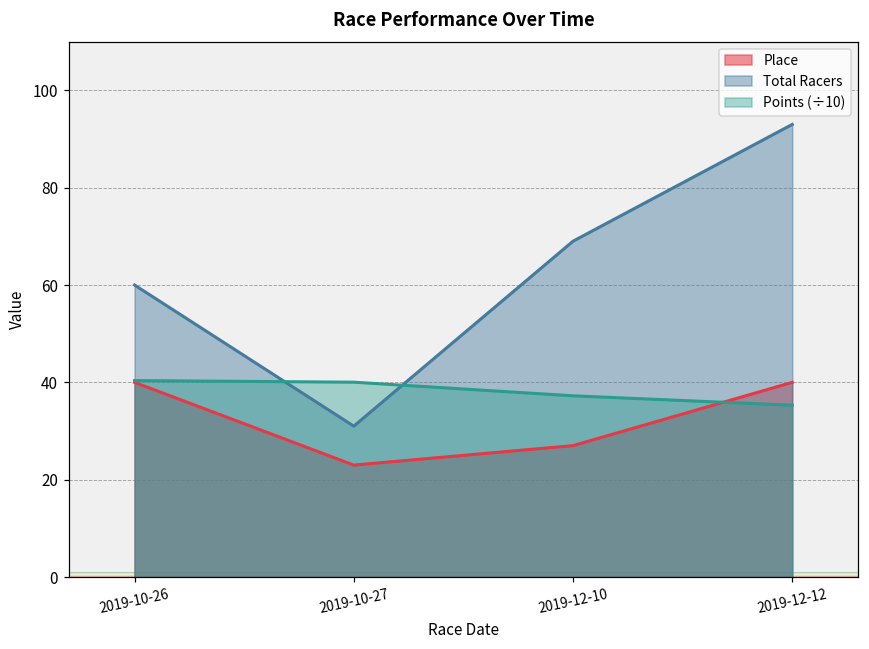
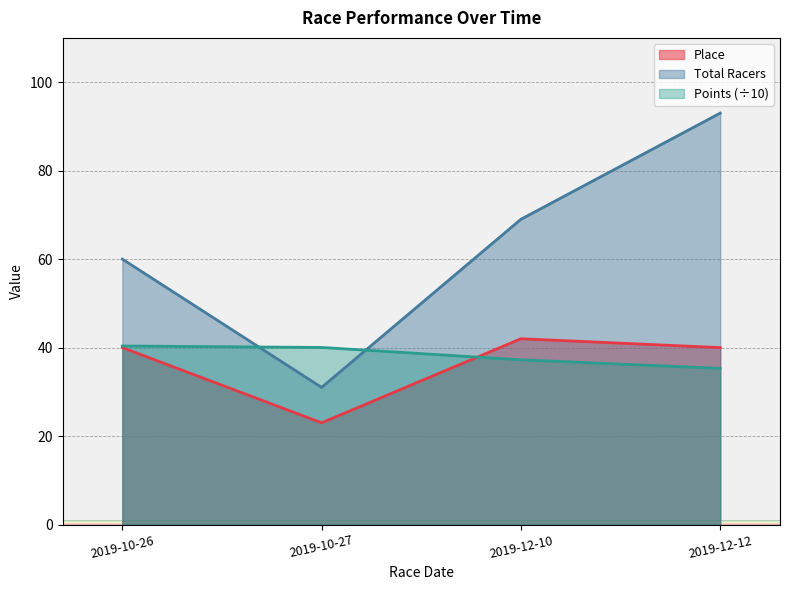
Place, 2019-12-10: 27 -> 42
